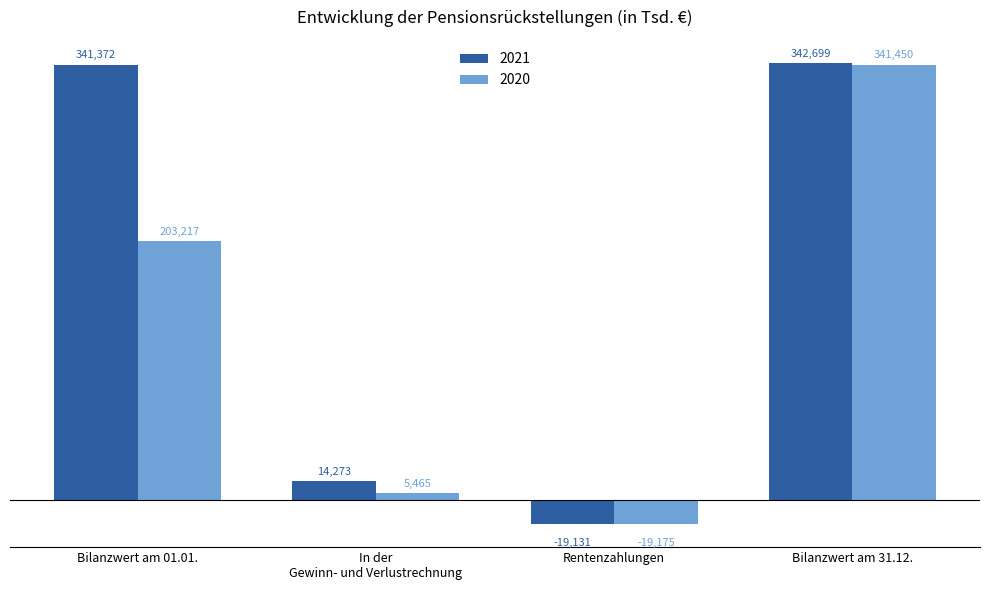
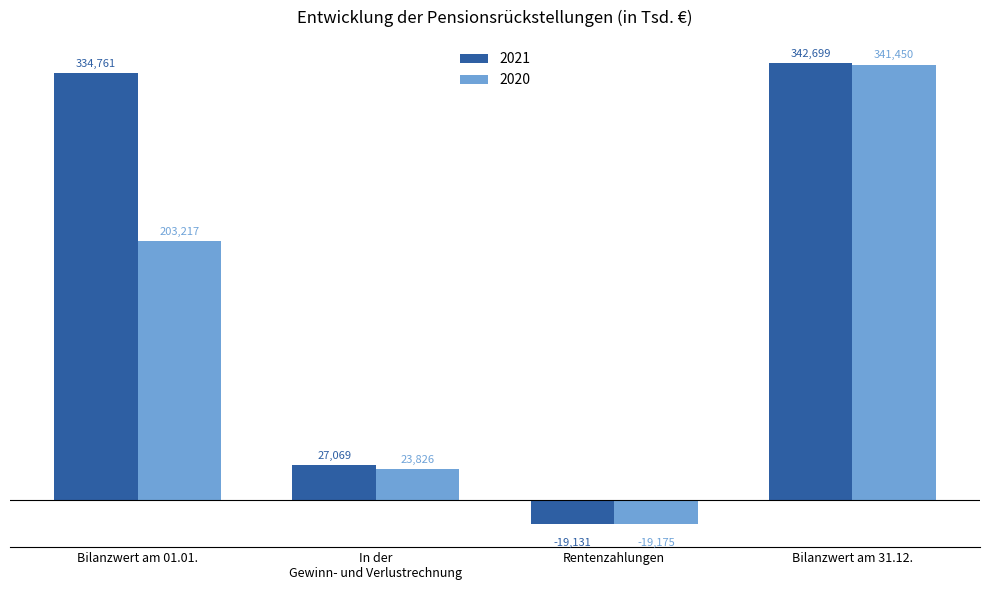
2021, Bilanzwert am 01.01.: 341,372 -> 334,761
2021, In der Gewinn- und Verlustrechnung: 14,273 -> 27,069
2020, In der Gewinn- und Verlustrechnung: 5,465 -> 23,826
